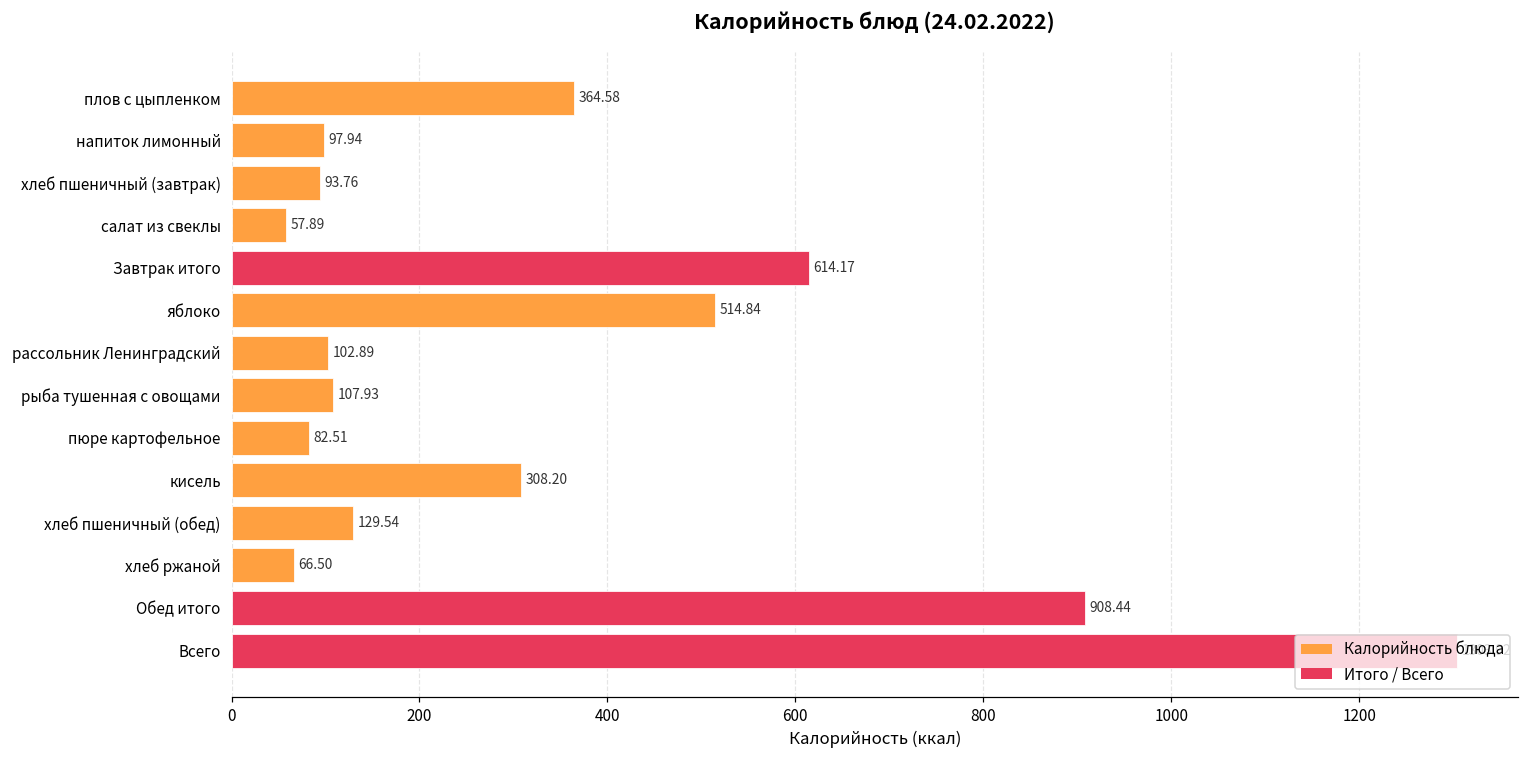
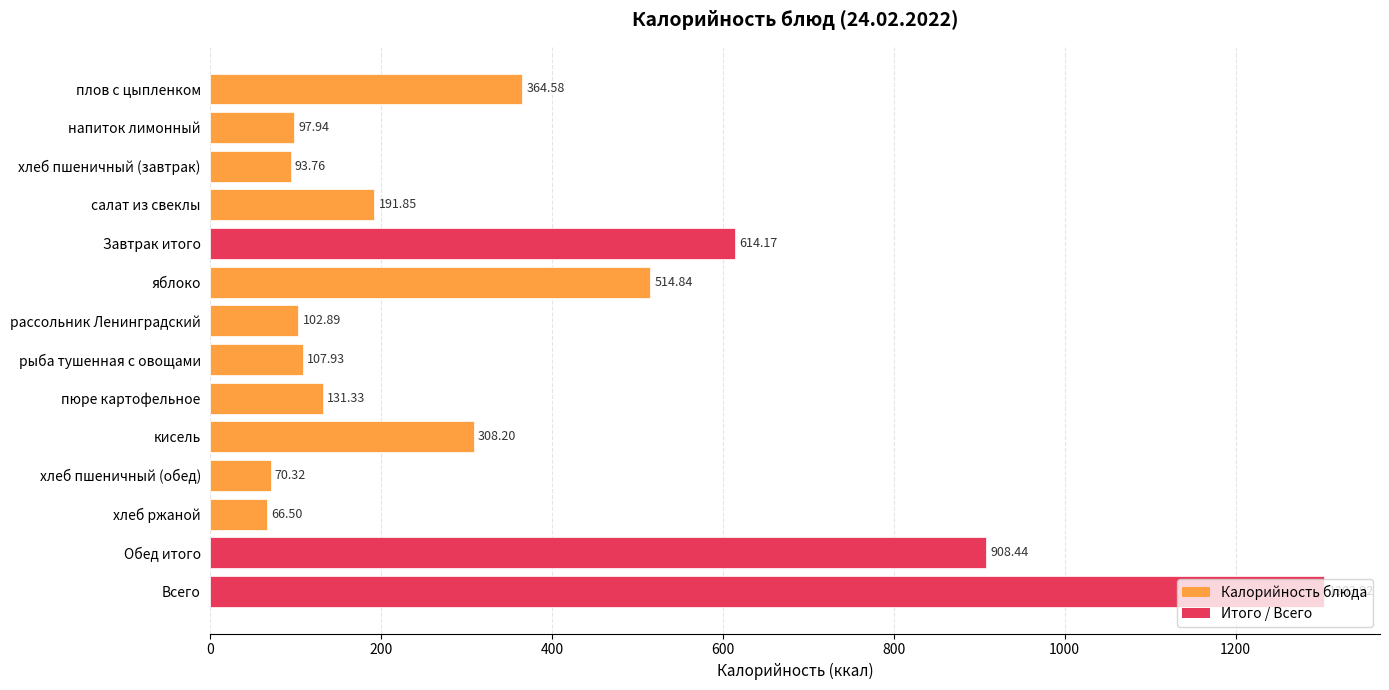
салат из свеклы: 57.89 -> 191.85
пюре картофельное: 82.51 -> 131.33
хлеб пшеничный (обед): 129.54 -> 70.32
